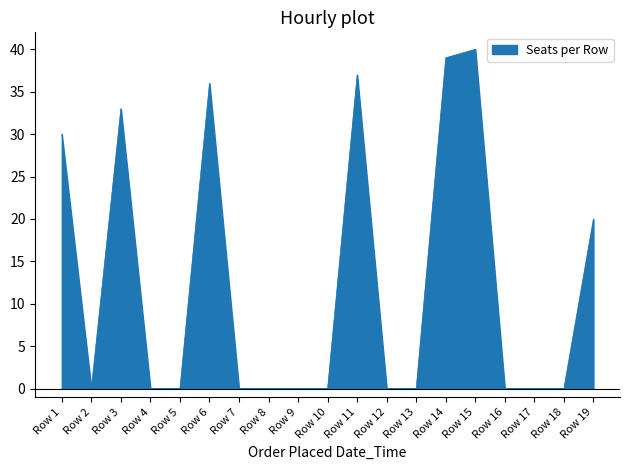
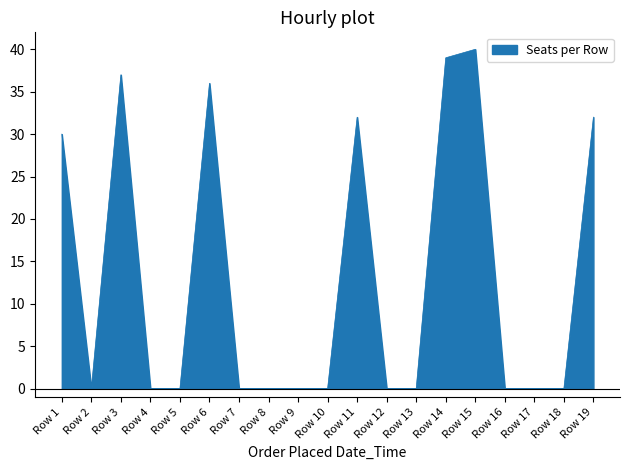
Row 3: 33 -> 37
Row 11: 37 -> 32
Row 19: 20 -> 32
